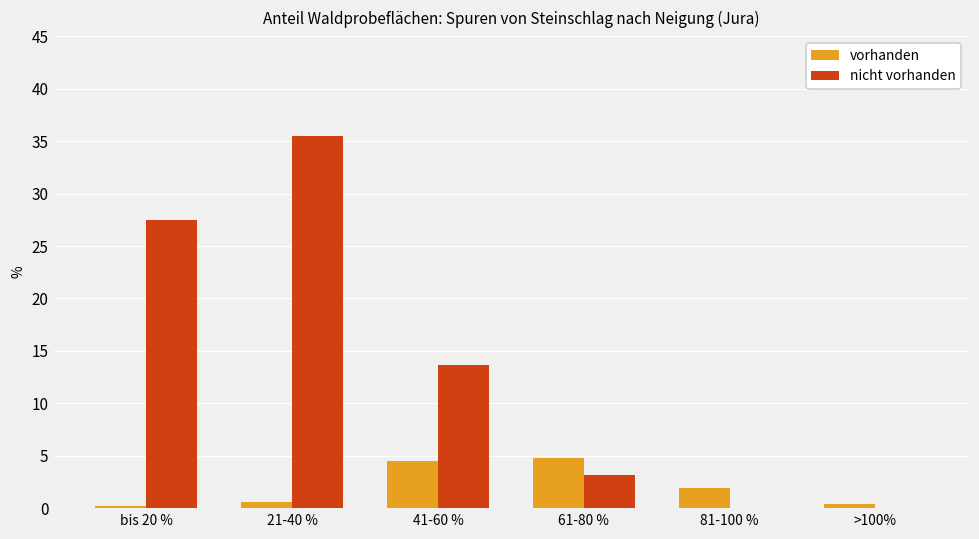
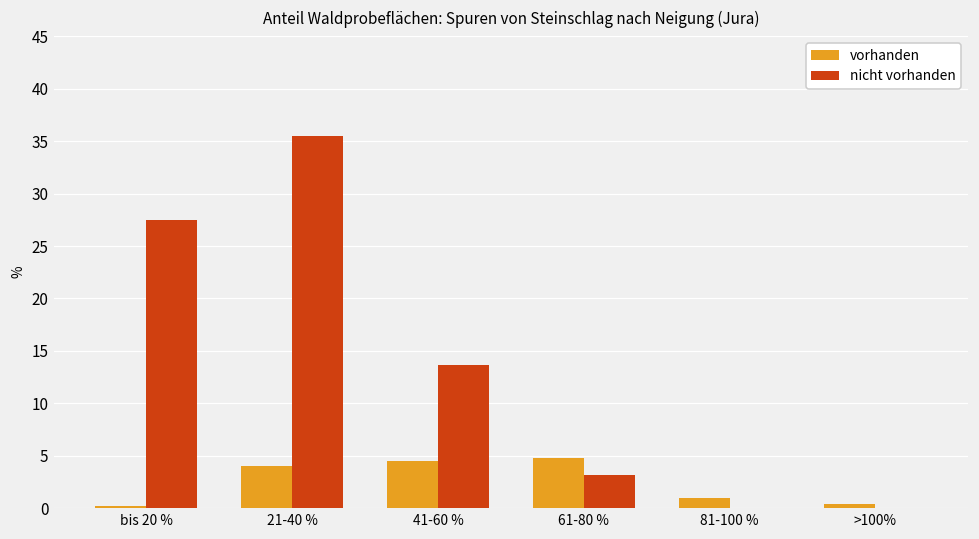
vorhanden, 21-40 %: 1 -> 4
vorhanden, 81-100 %: 2 -> 1
